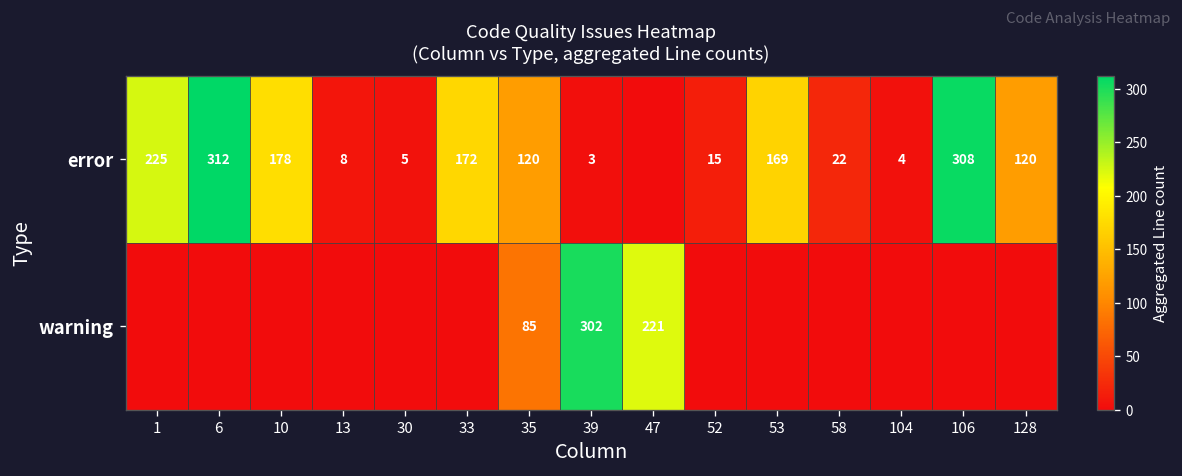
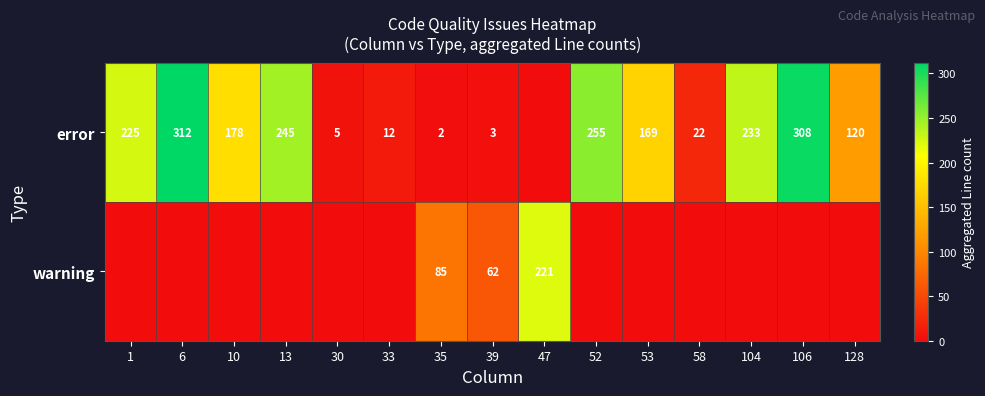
error, 13: 8 -> 245
error, 33: 172 -> 12
error, 35: 120 -> 2
error, 52: 15 -> 255
error, 104: 4 -> 233
warning, 39: 302 -> 62
